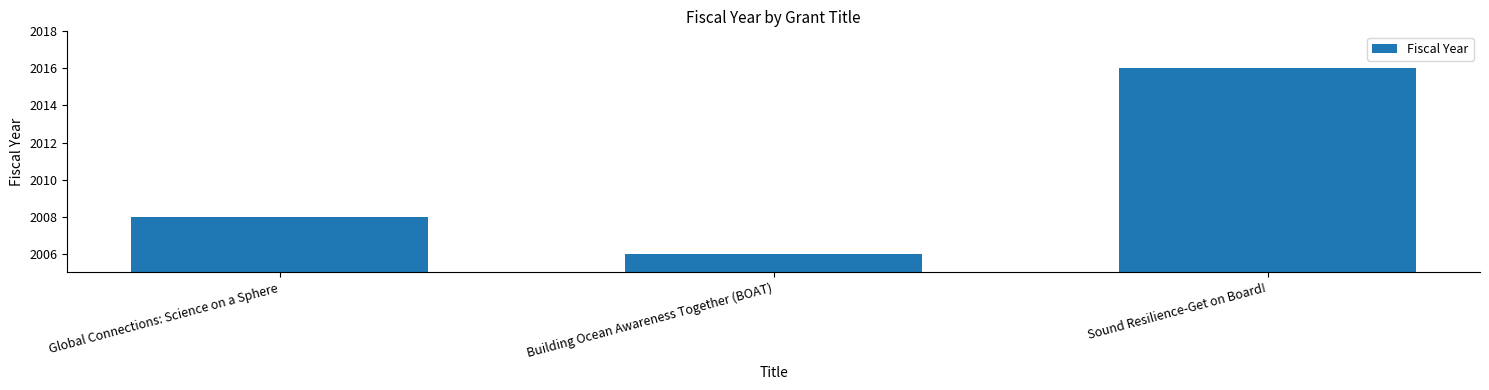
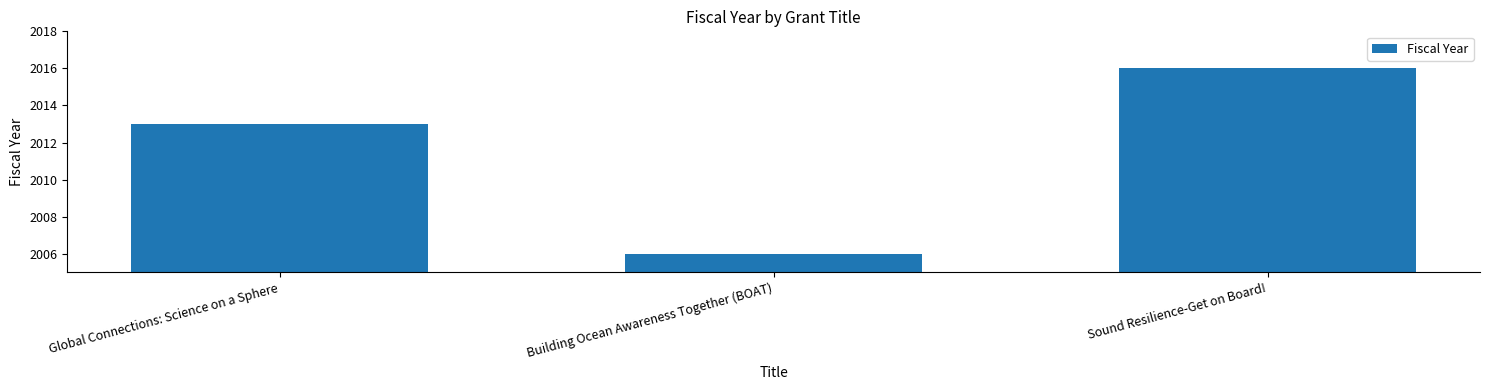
Global Connections: Science on a Sphere: 2008 -> 2013
